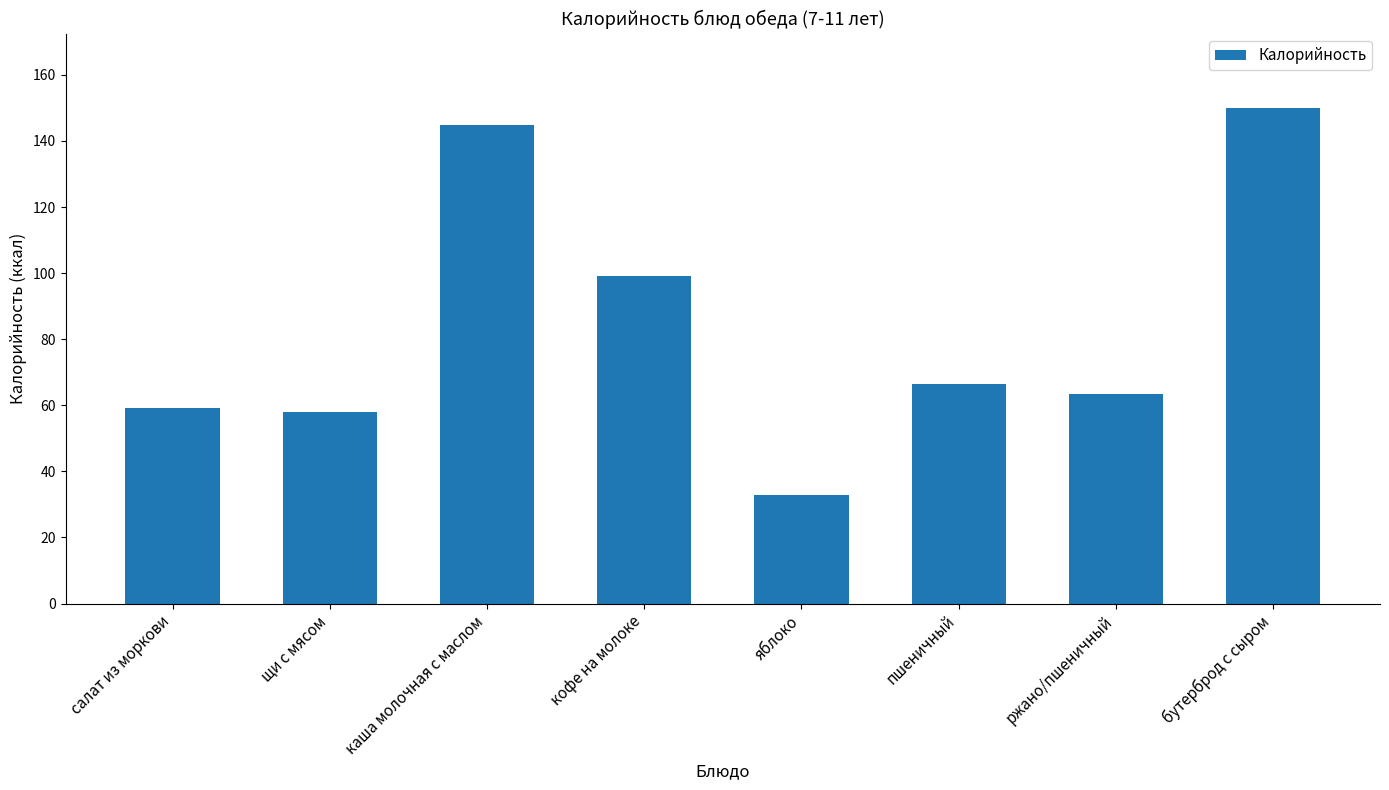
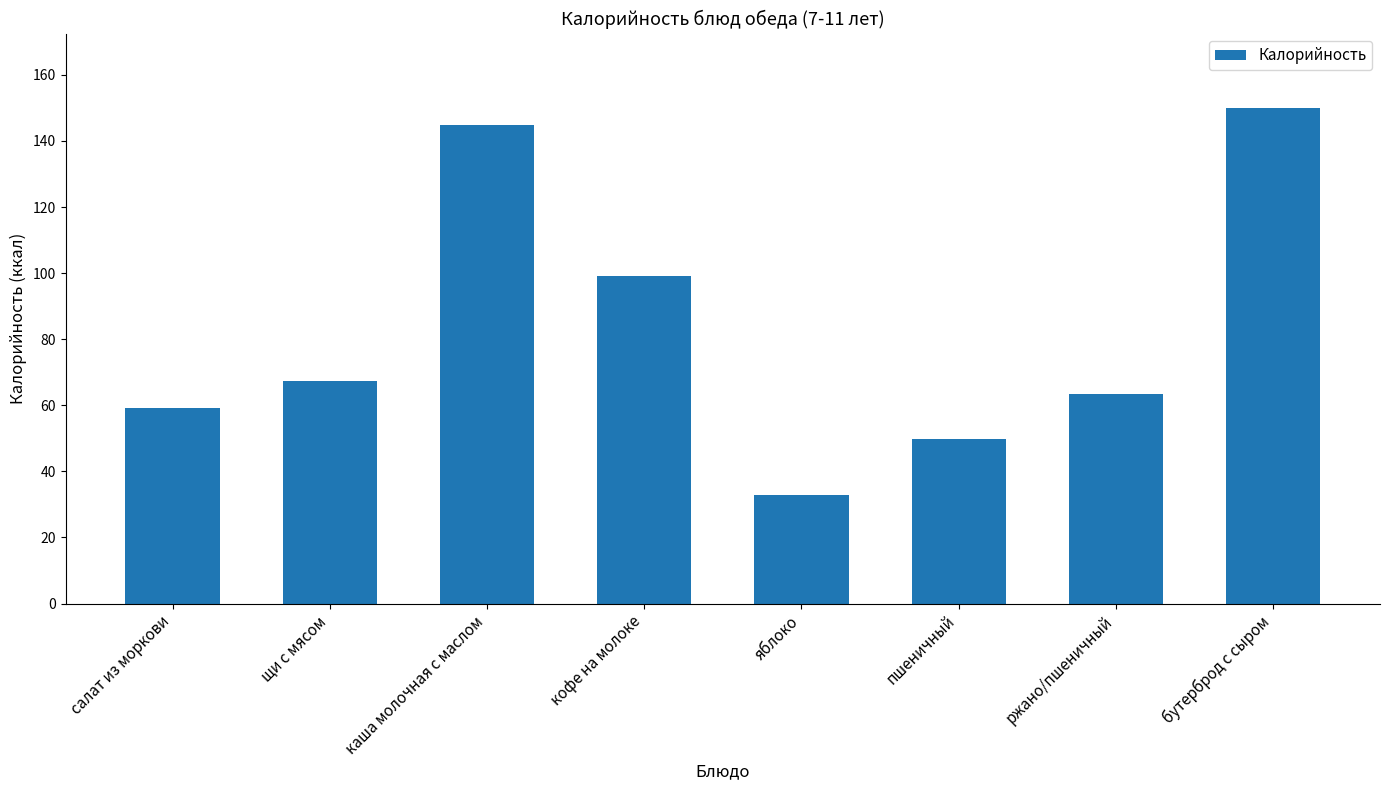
щи с мясом: 58 -> 67
пшеничный: 66 -> 50
